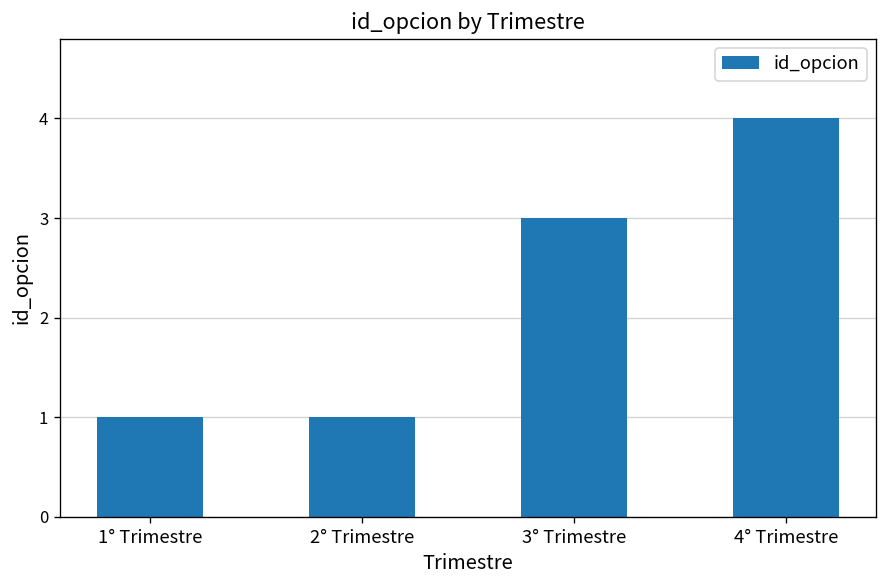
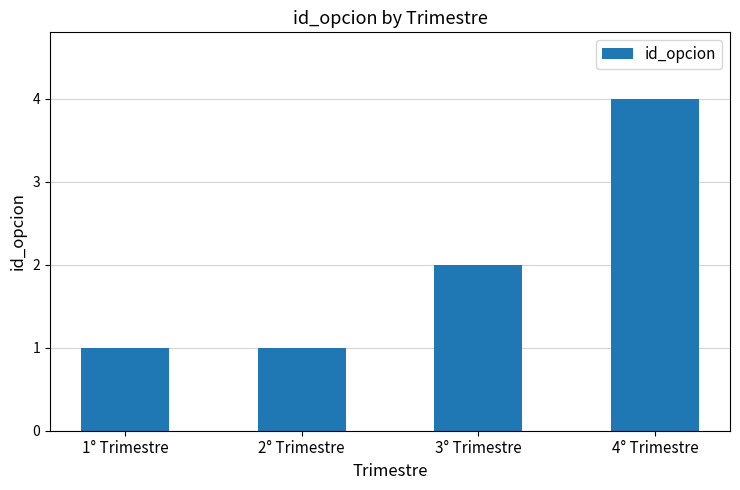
3° Trimestre: 3 -> 2
